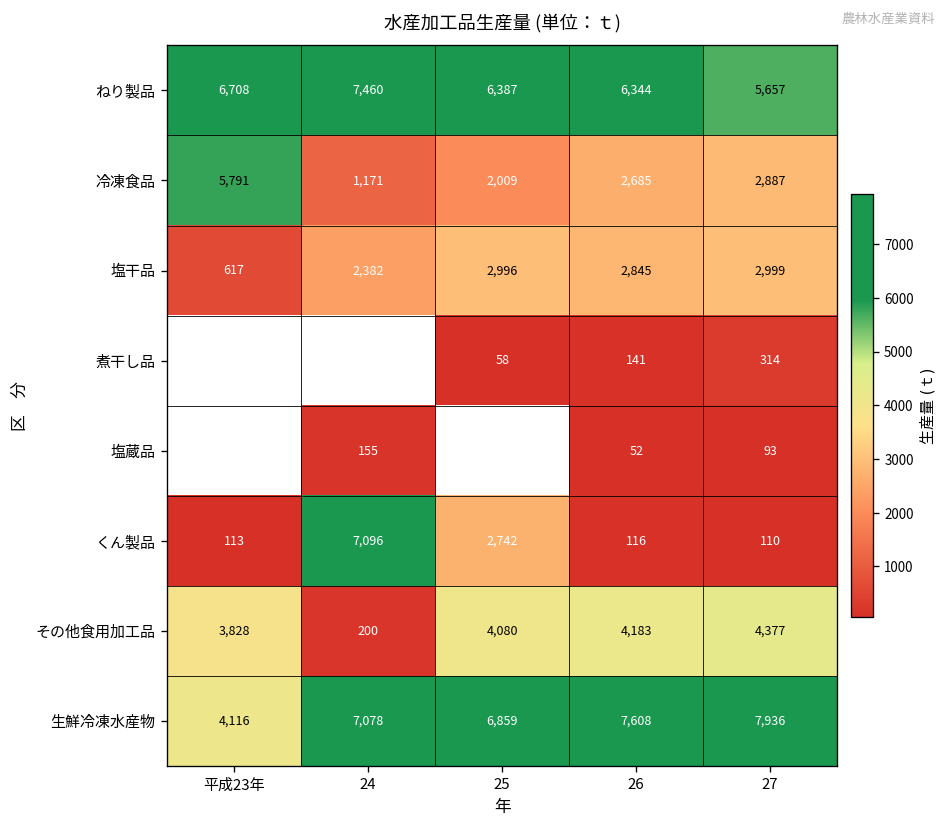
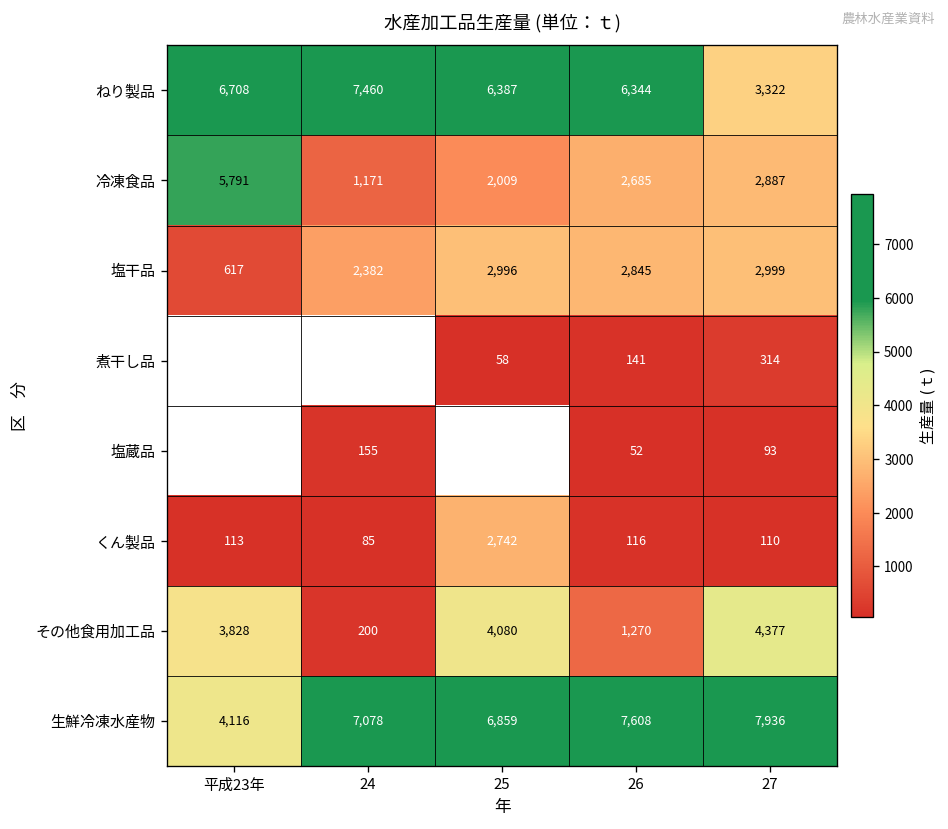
ねり製品, 27: 5,657 -> 3,322
くん製品, 24: 7,096 -> 85
その他食用加工品, 26: 4,183 -> 1,270
